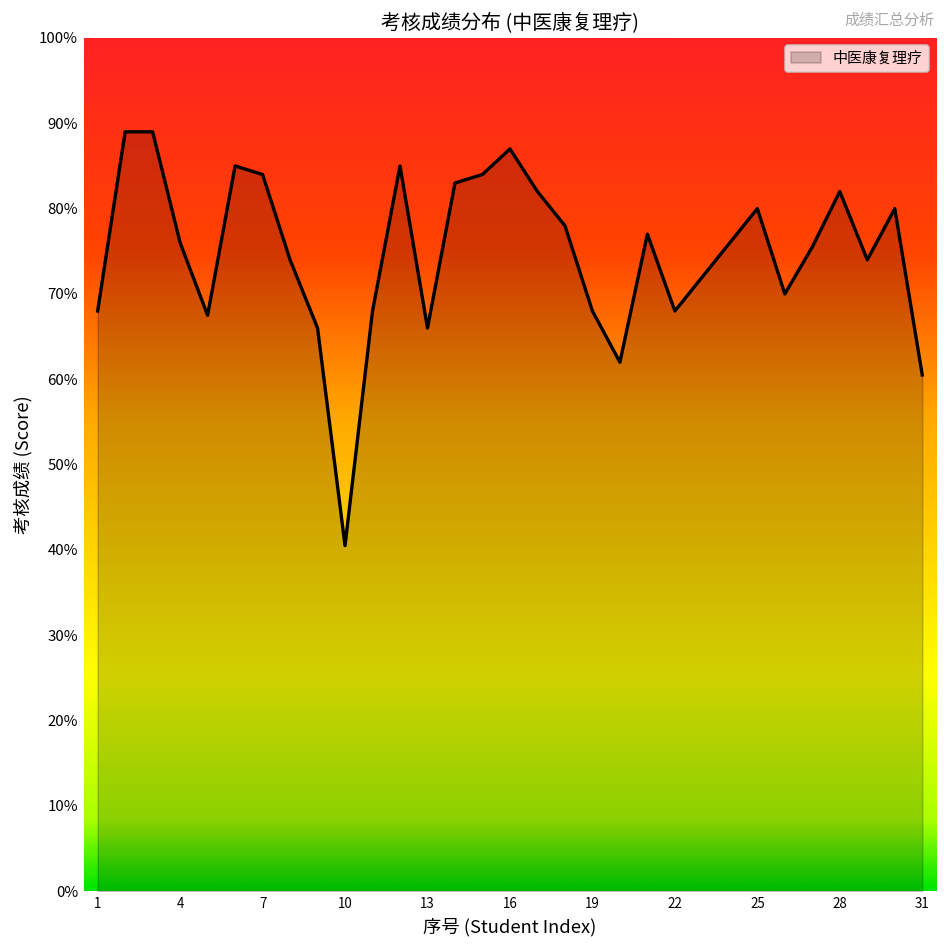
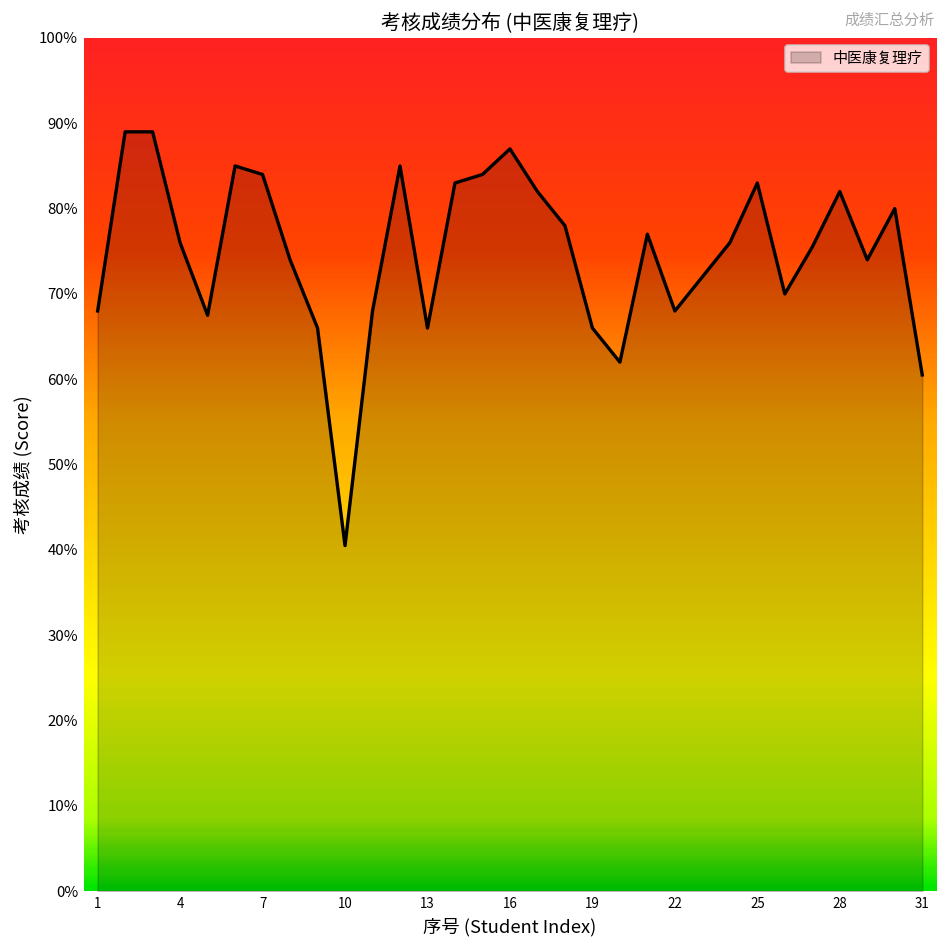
19: 68% -> 66%
25: 80% -> 83%
